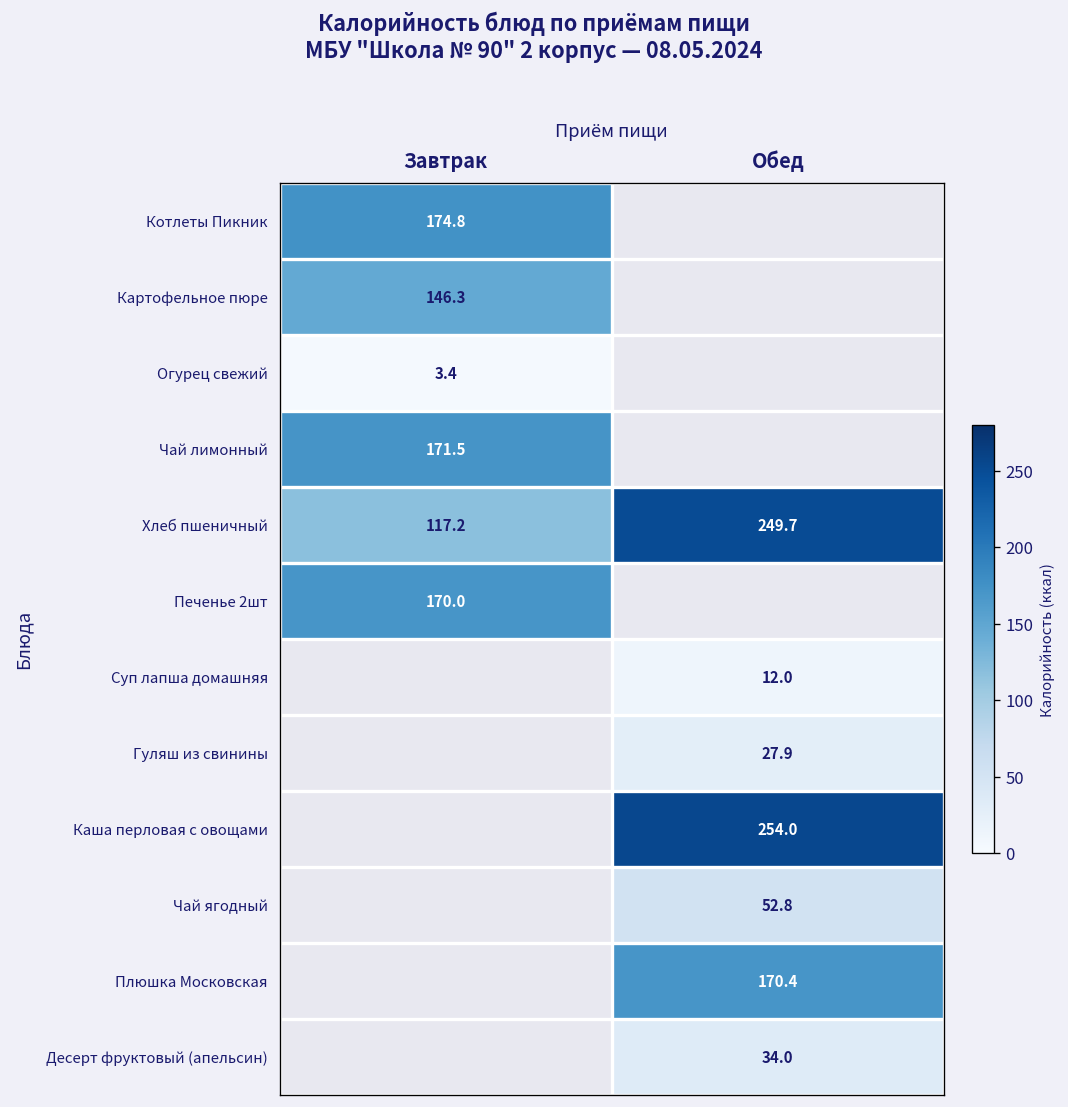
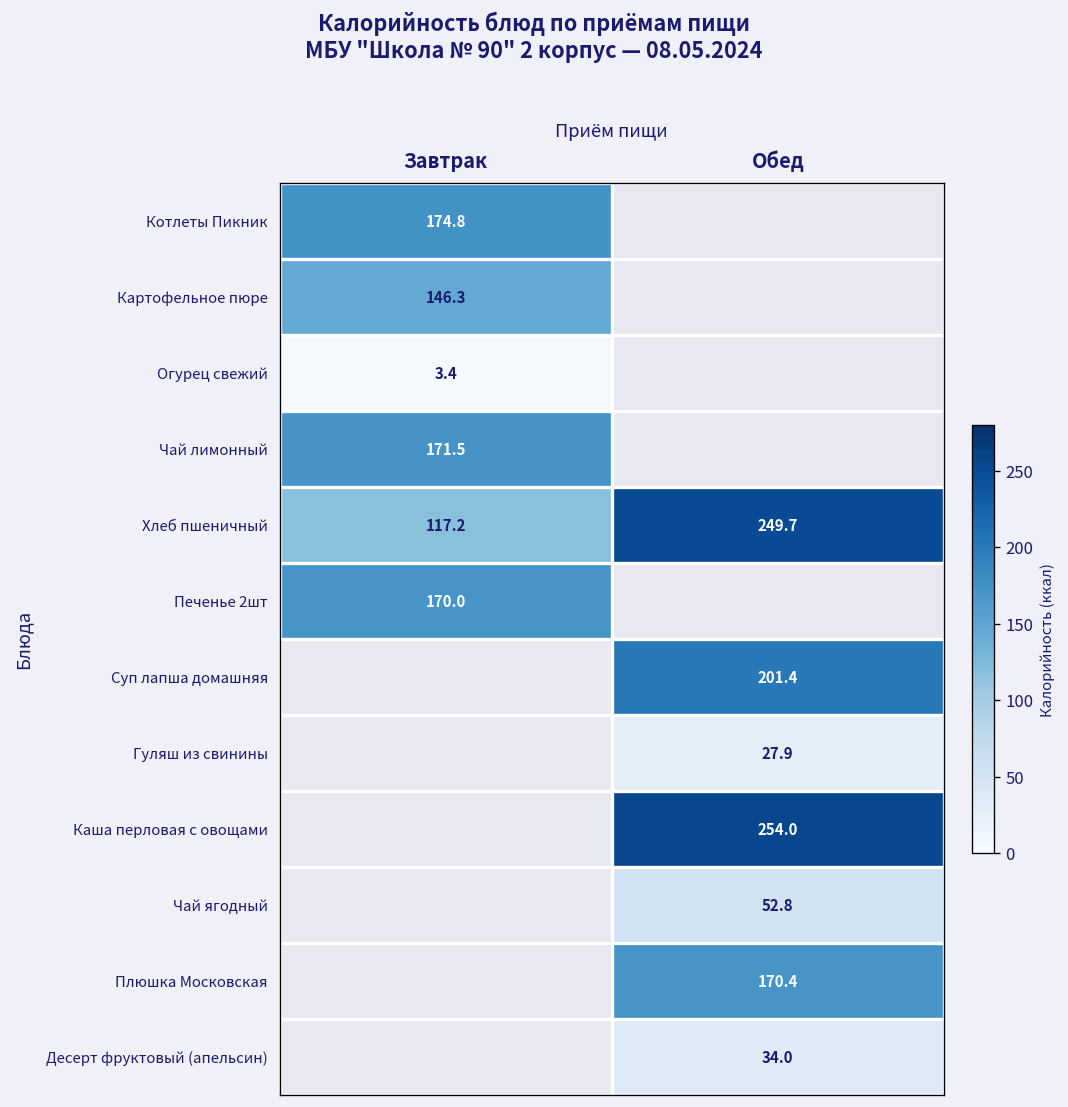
Суп лапша домашняя, Обед: 12.0 -> 201.4
